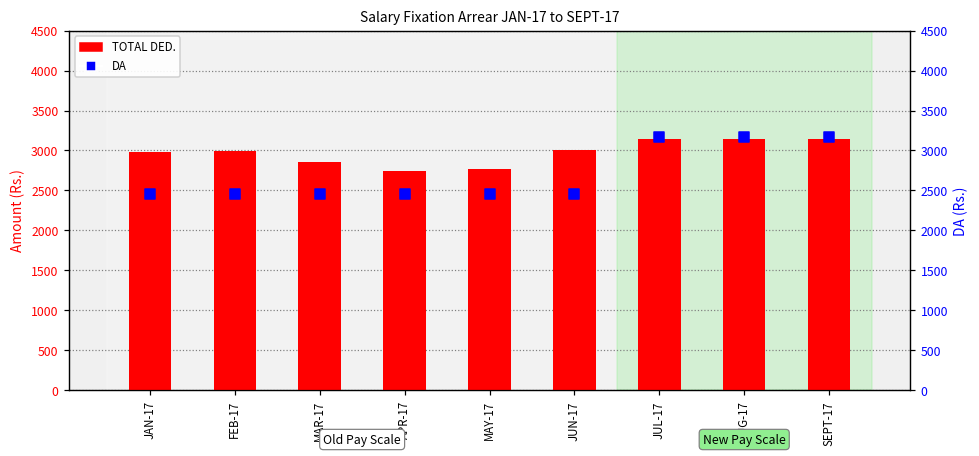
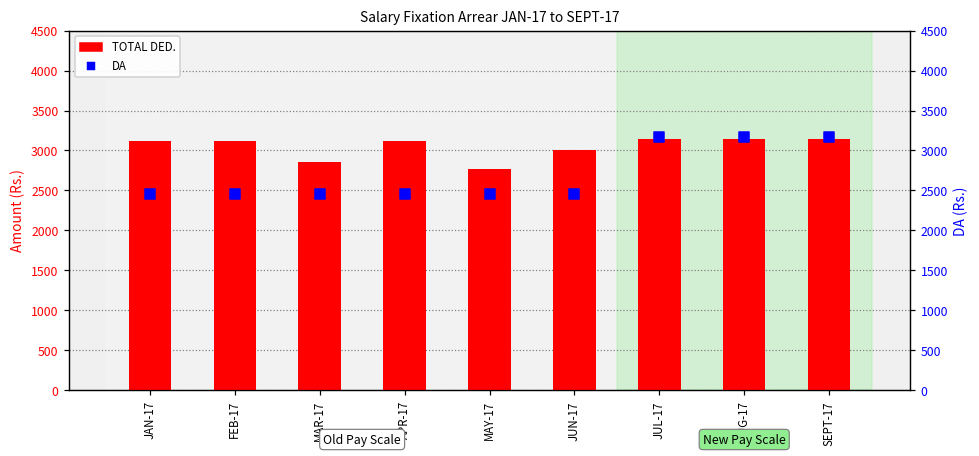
TOTAL DED., JAN-17: 3000 -> 3100
TOTAL DED., FEB-17: 3000 -> 3100
TOTAL DED., APR-17: 2700 -> 3100
